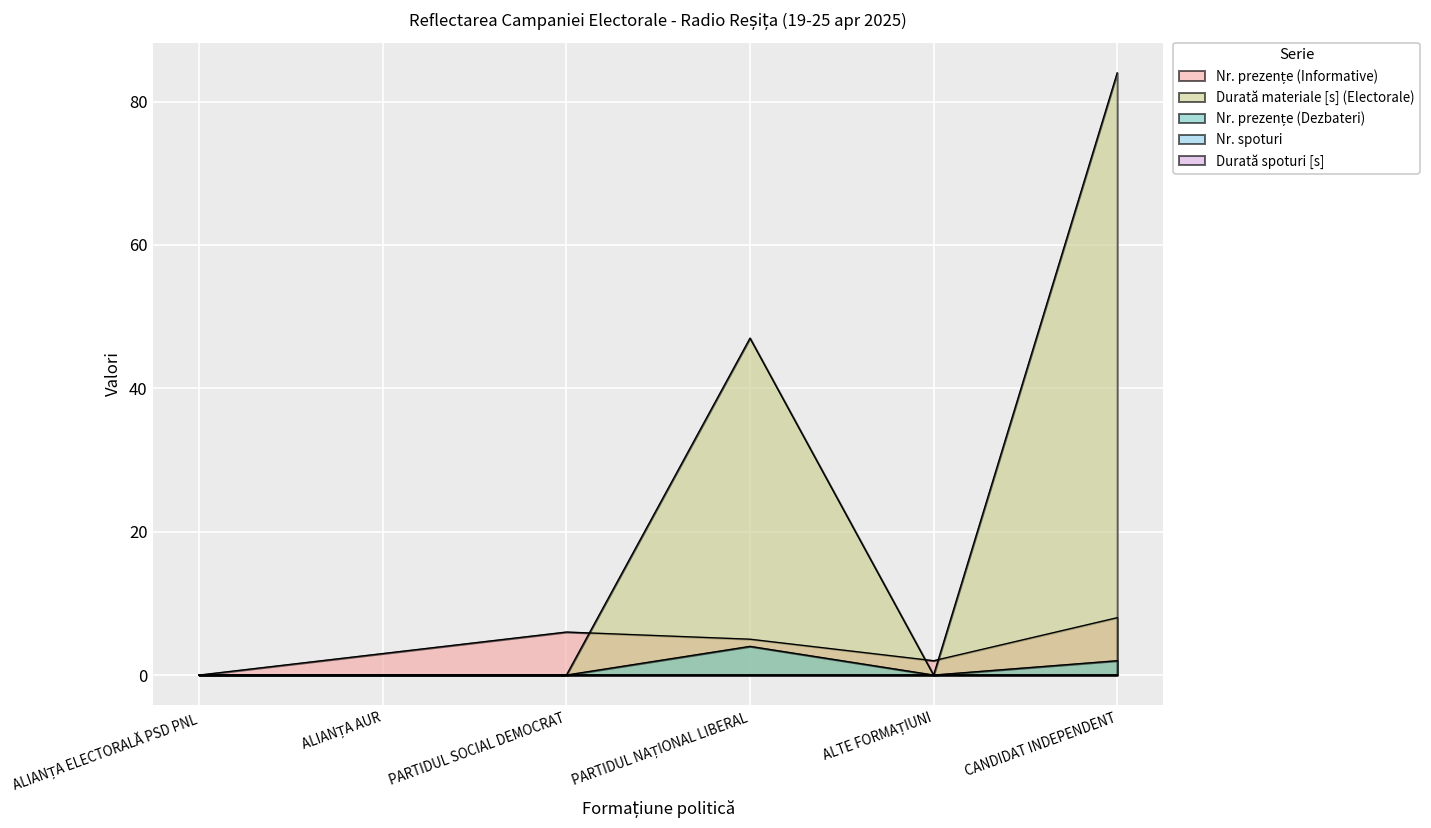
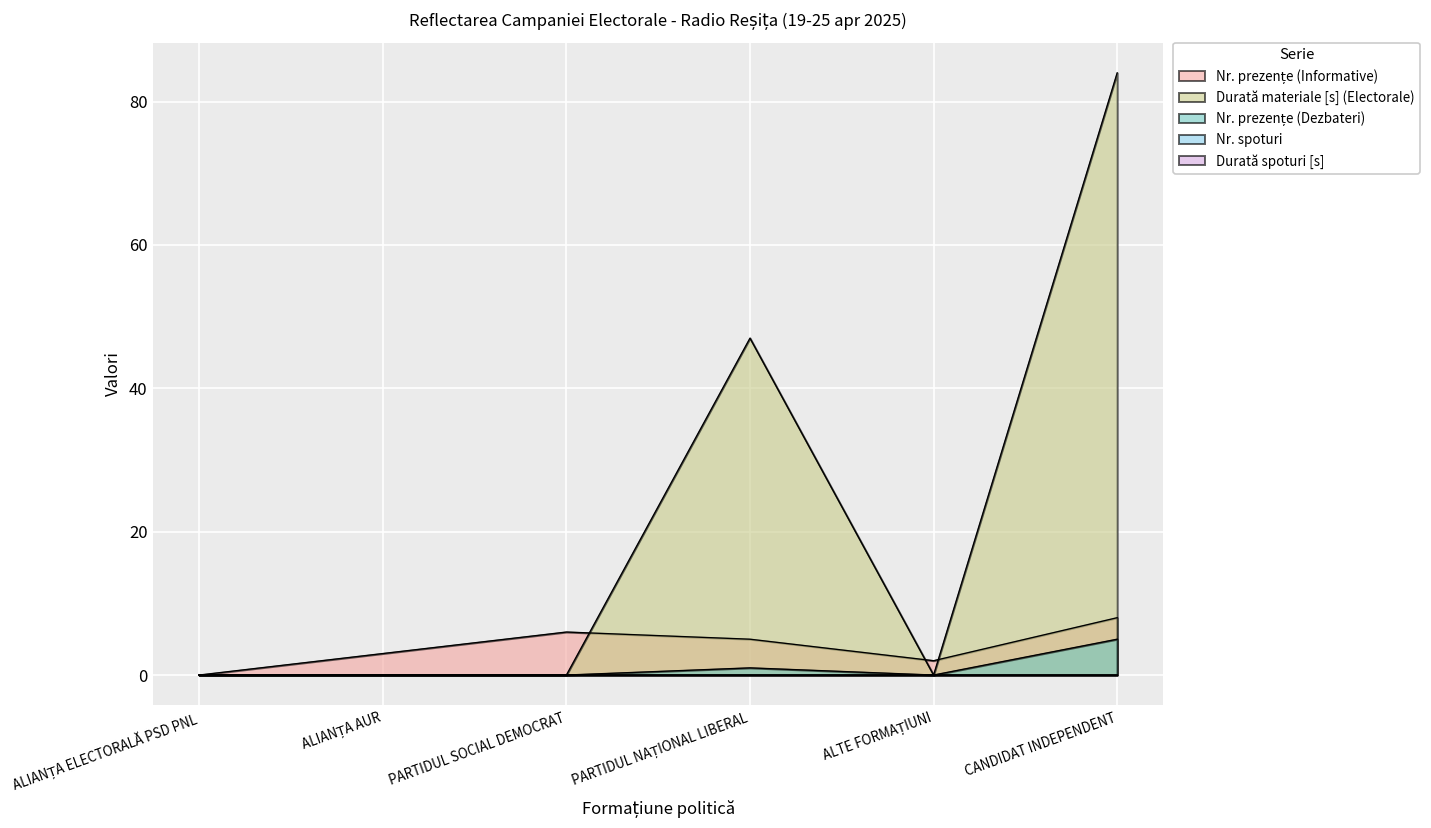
Nr. prezențe (Dezbateri), PARTIDUL NAȚIONAL LIBERAL: 4 -> 1
Nr. prezențe (Dezbateri), CANDIDAT INDEPENDENT: 2 -> 5
